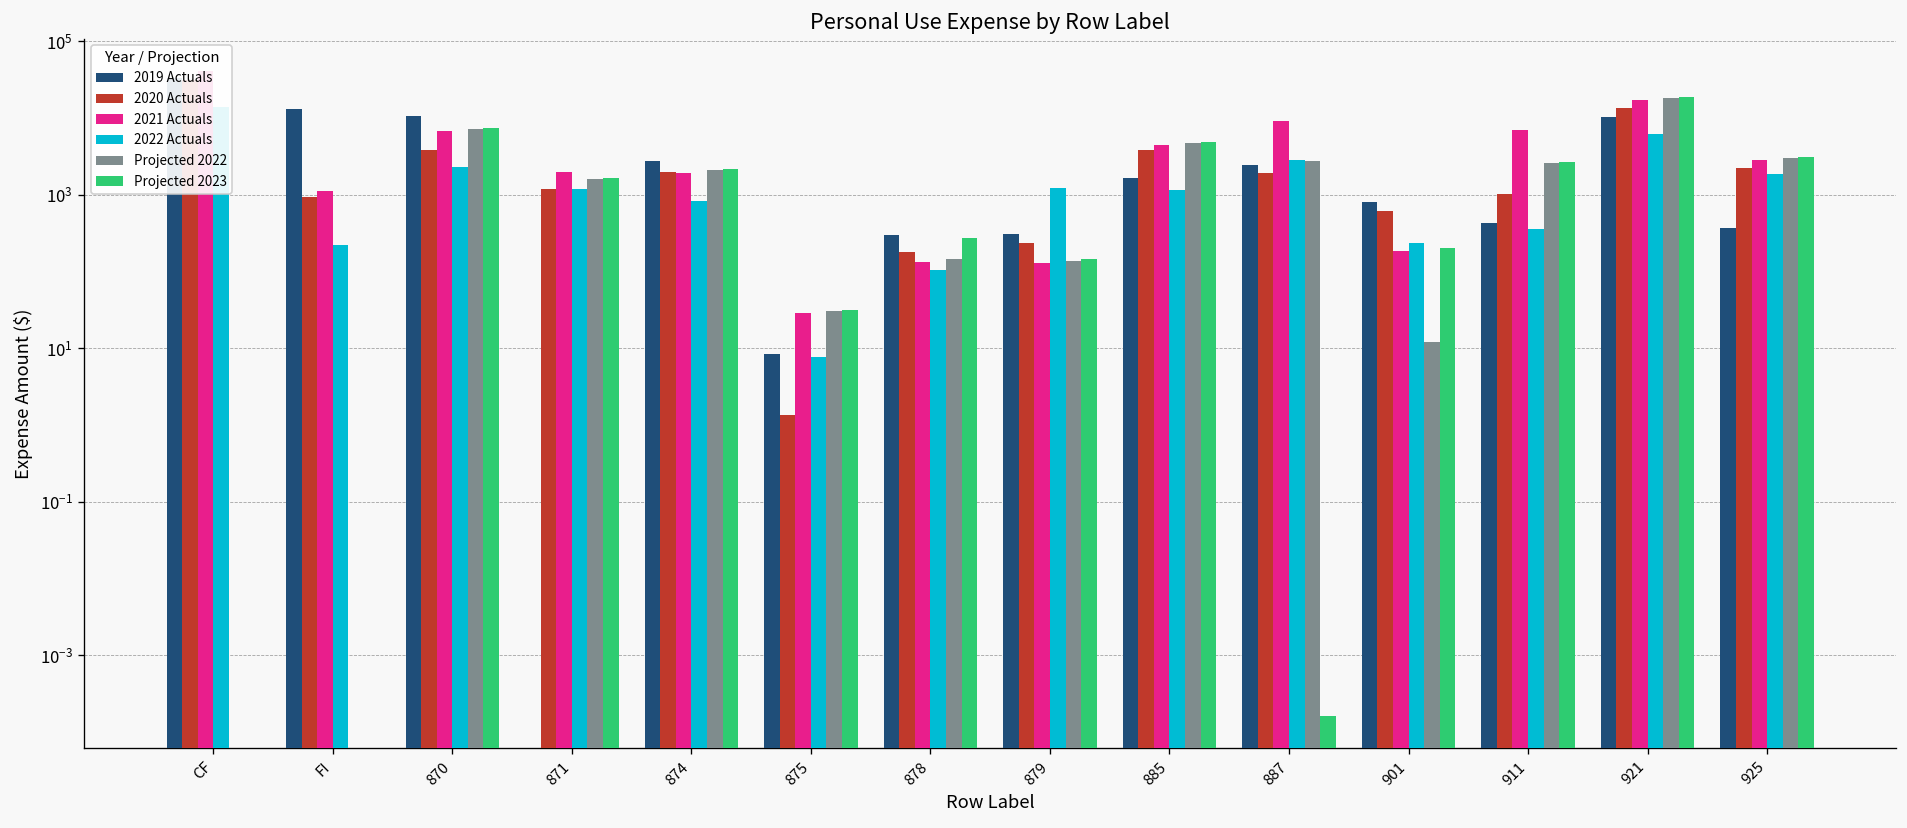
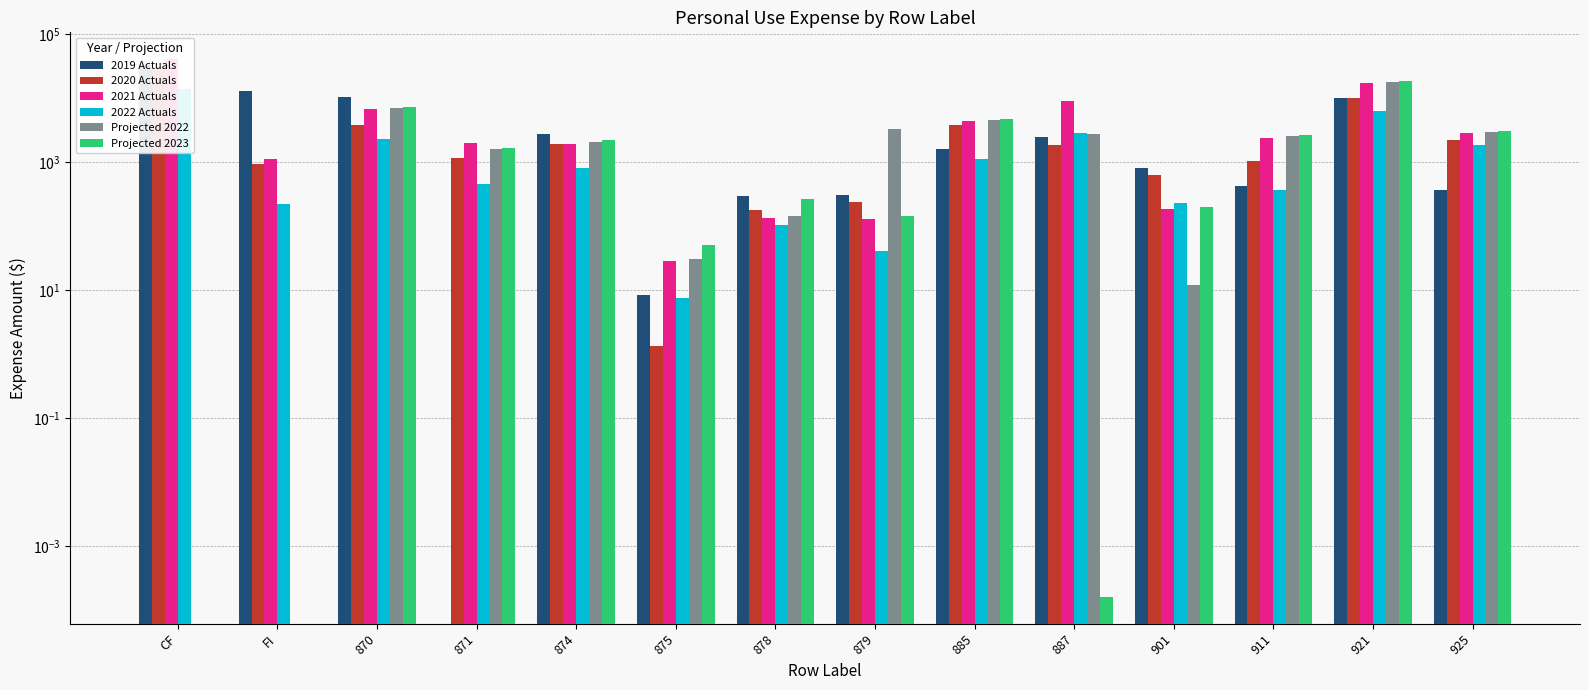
2022 Actuals, 871: 1200 -> 500
Projected 2023, 875: 30 -> 50
2022 Actuals, 879: 1200 -> 40
Projected 2022, 879: 140 -> 3000
2021 Actuals, 911: 7000 -> 2400
2020 Actuals, 921: 13000 -> 10000
